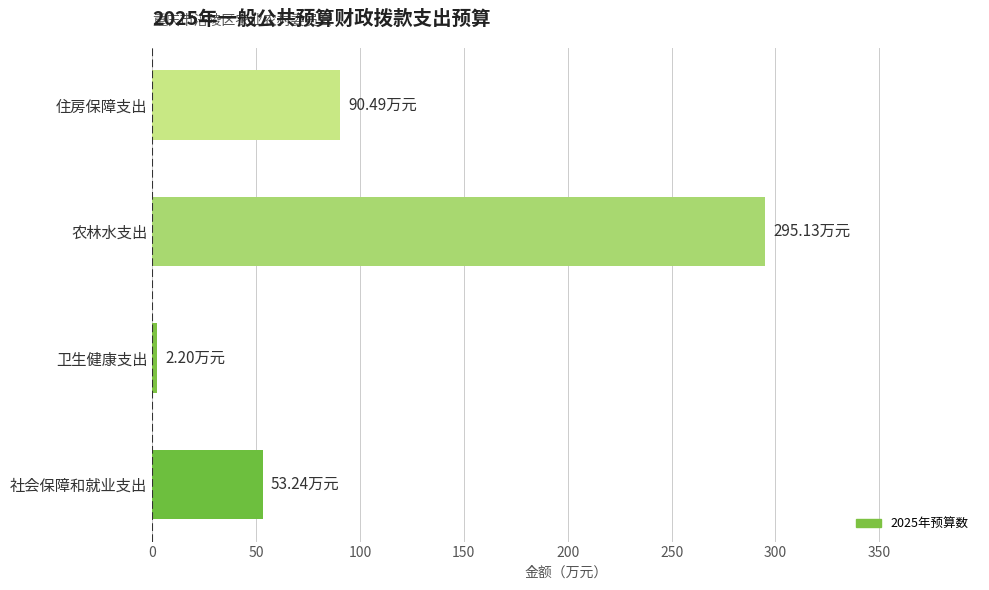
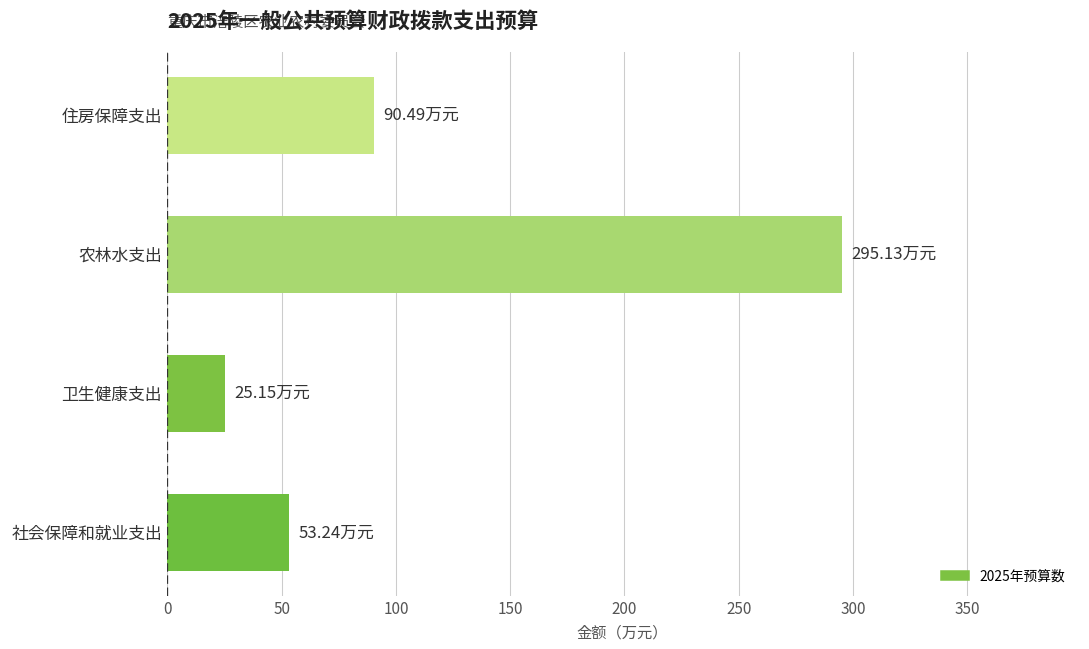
卫生健康支出: 2.20 -> 25.15
